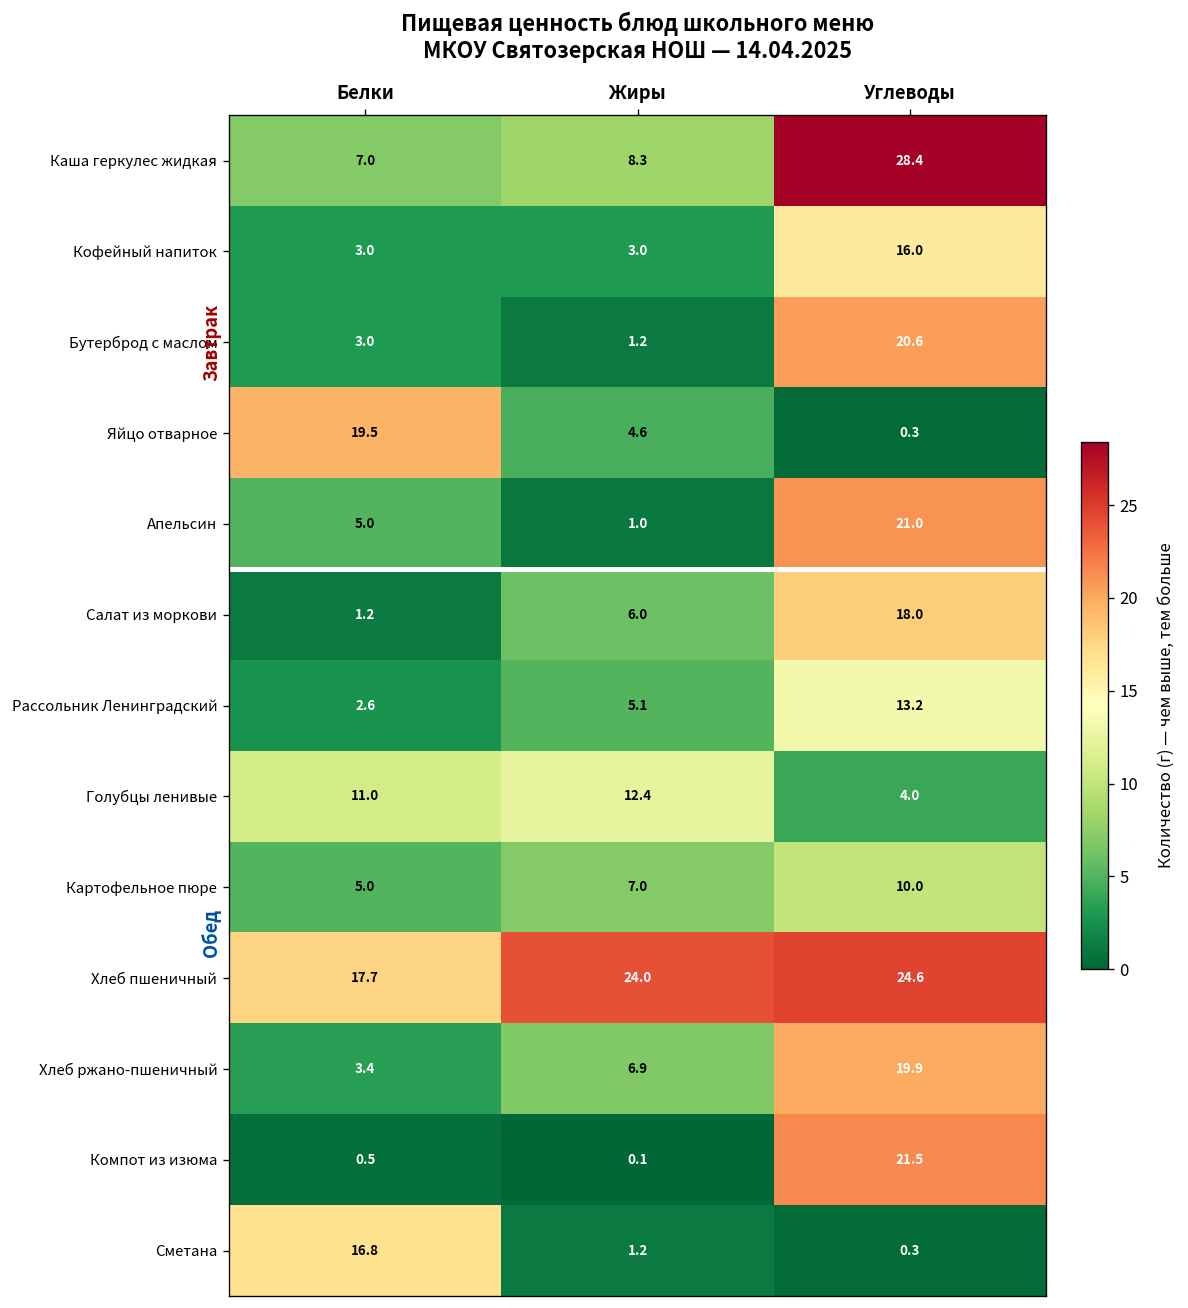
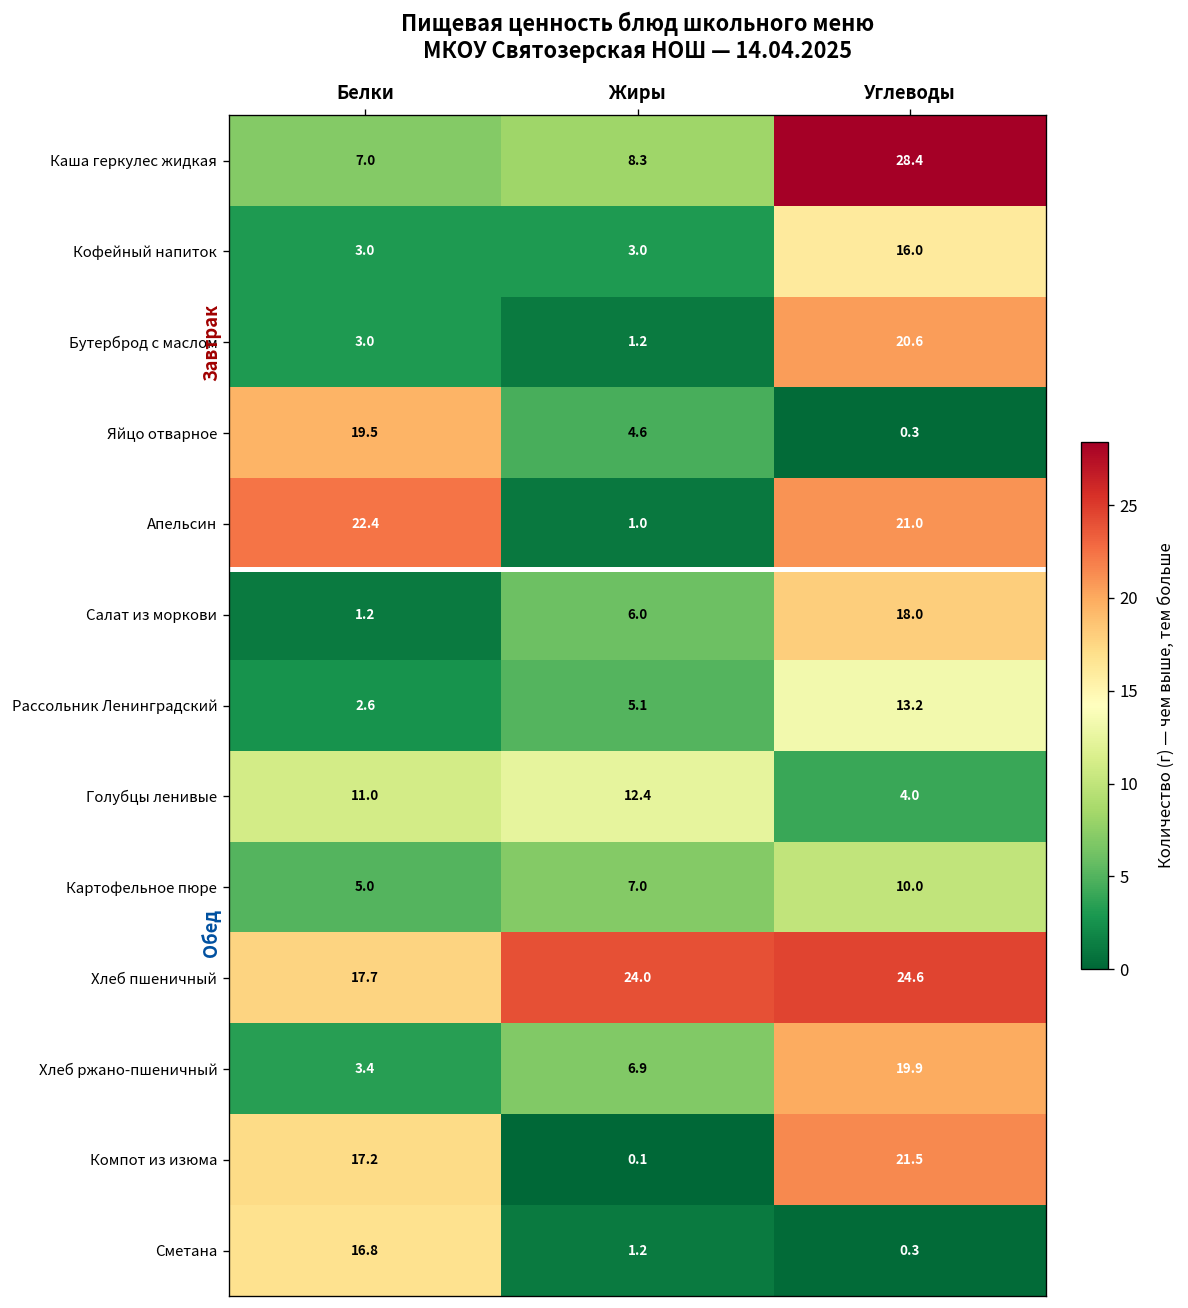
Апельсин, Белки: 5.0 -> 22.4
Компот из изюма, Белки: 0.5 -> 17.2
